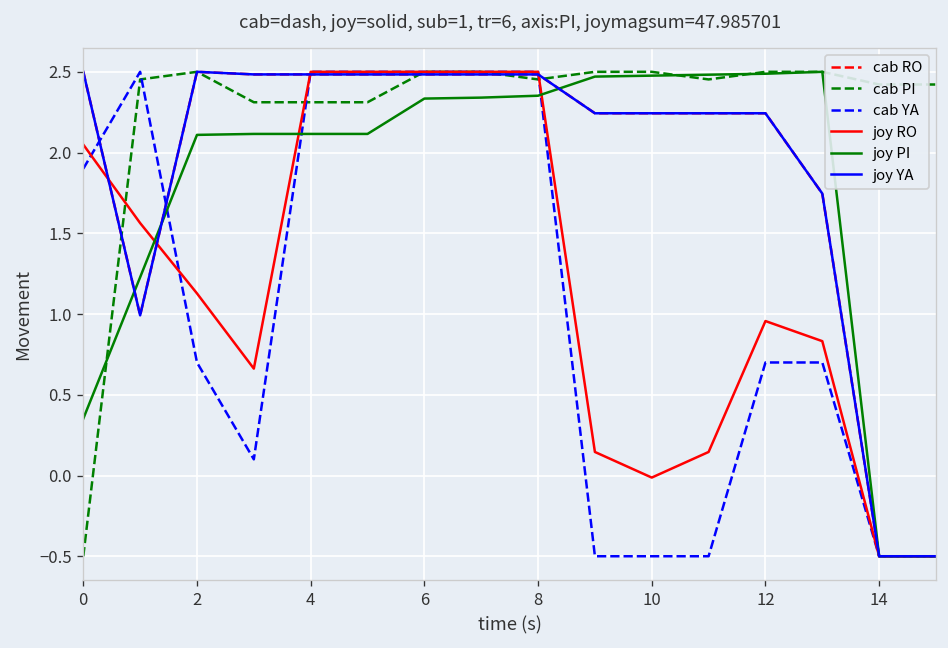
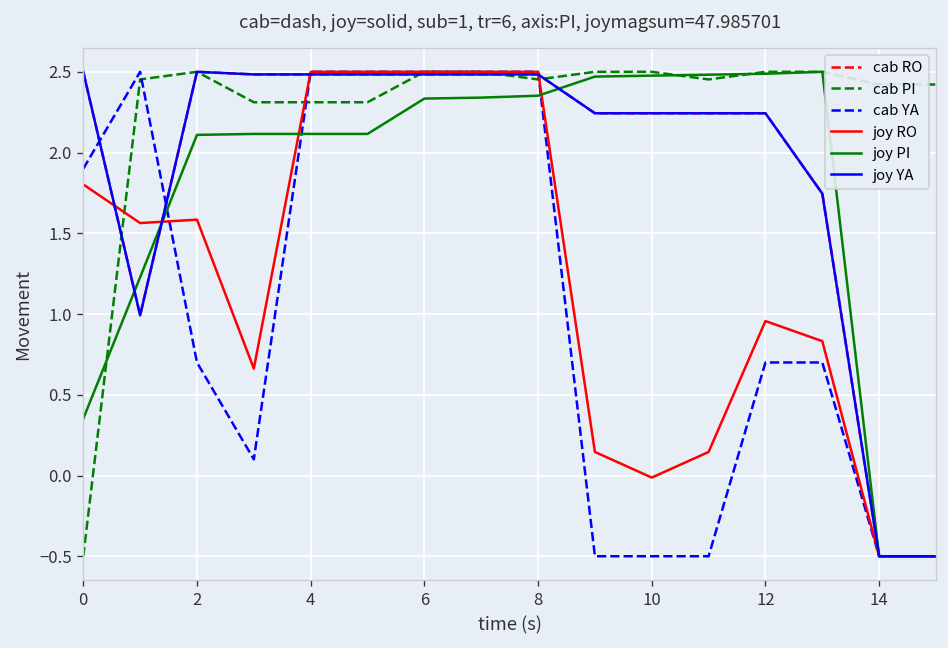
joy RO, 0: 2.05 -> 1.80
joy RO, 2: 1.13 -> 1.58
